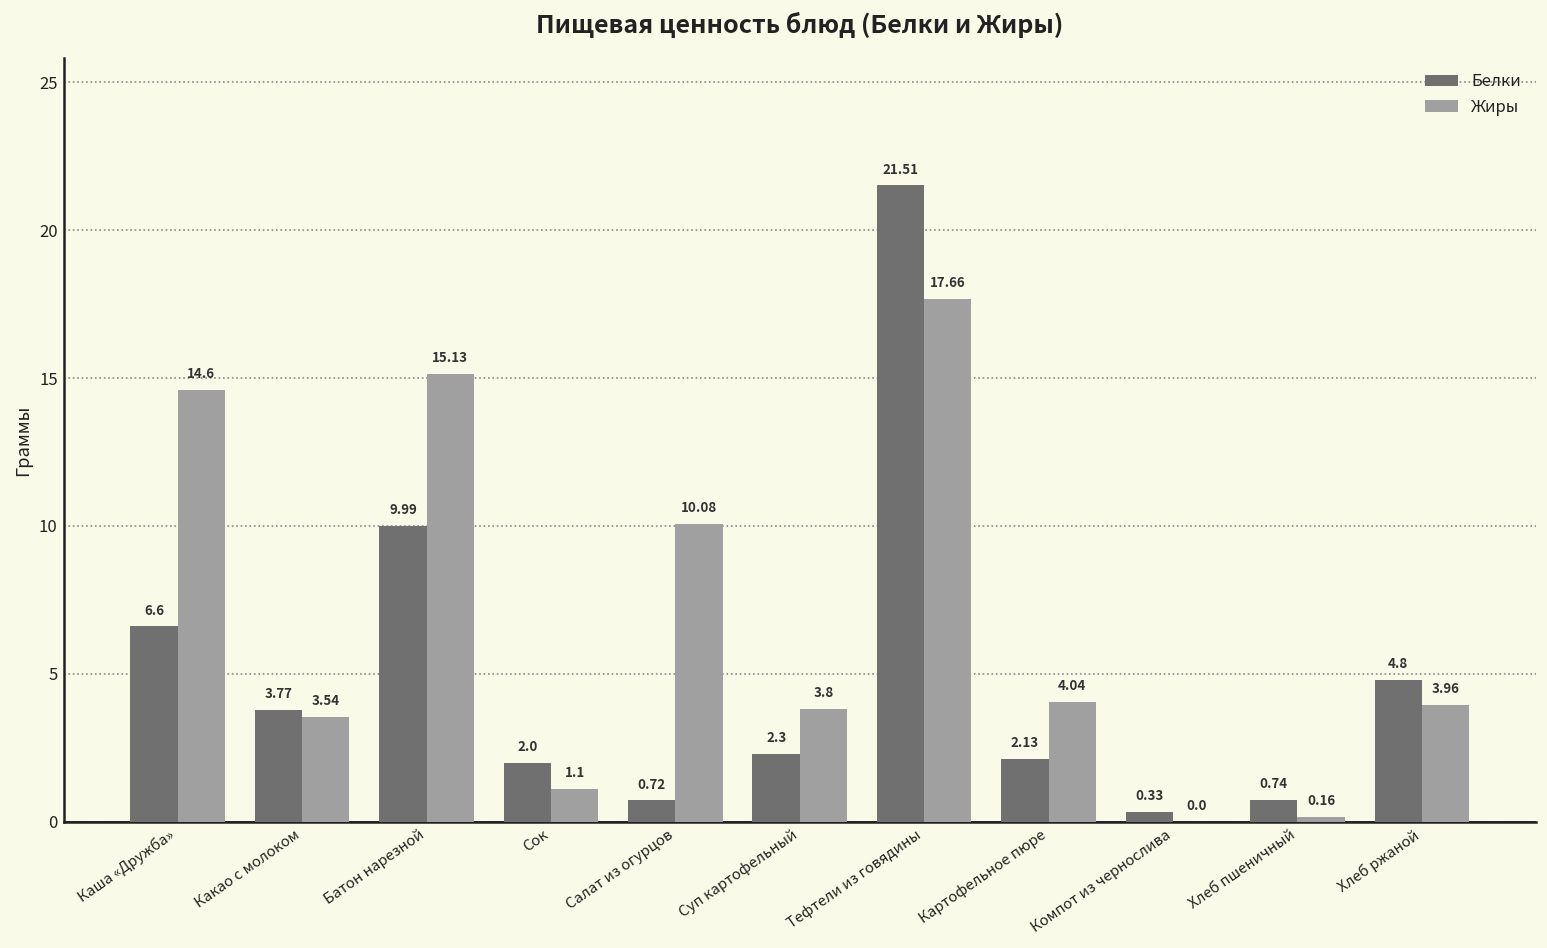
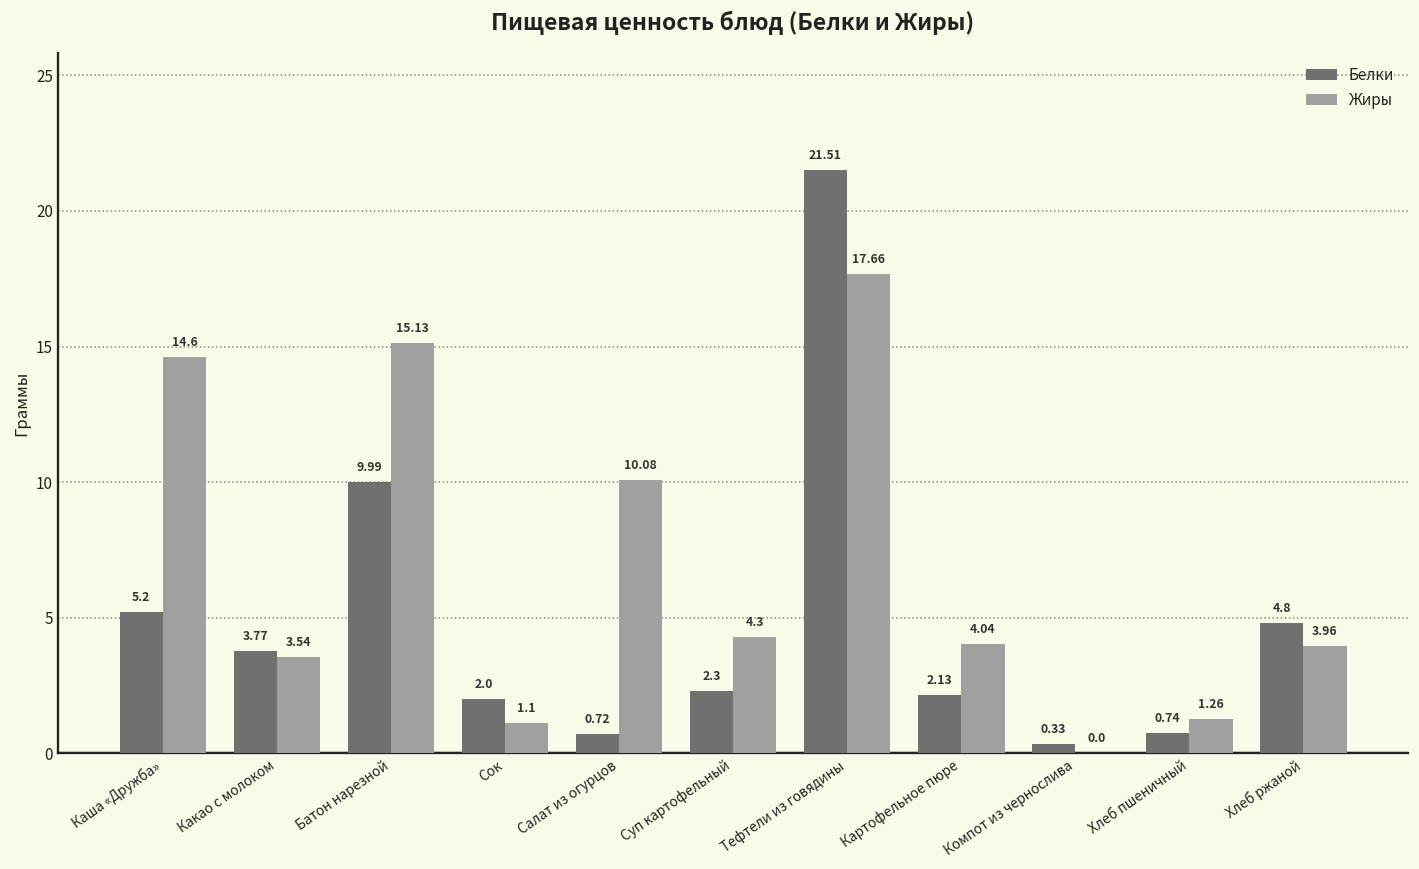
Белки, Каша «Дружба»: 6.6 -> 5.2
Жиры, Суп картофельный: 3.8 -> 4.3
Жиры, Хлеб пшеничный: 0.16 -> 1.26
